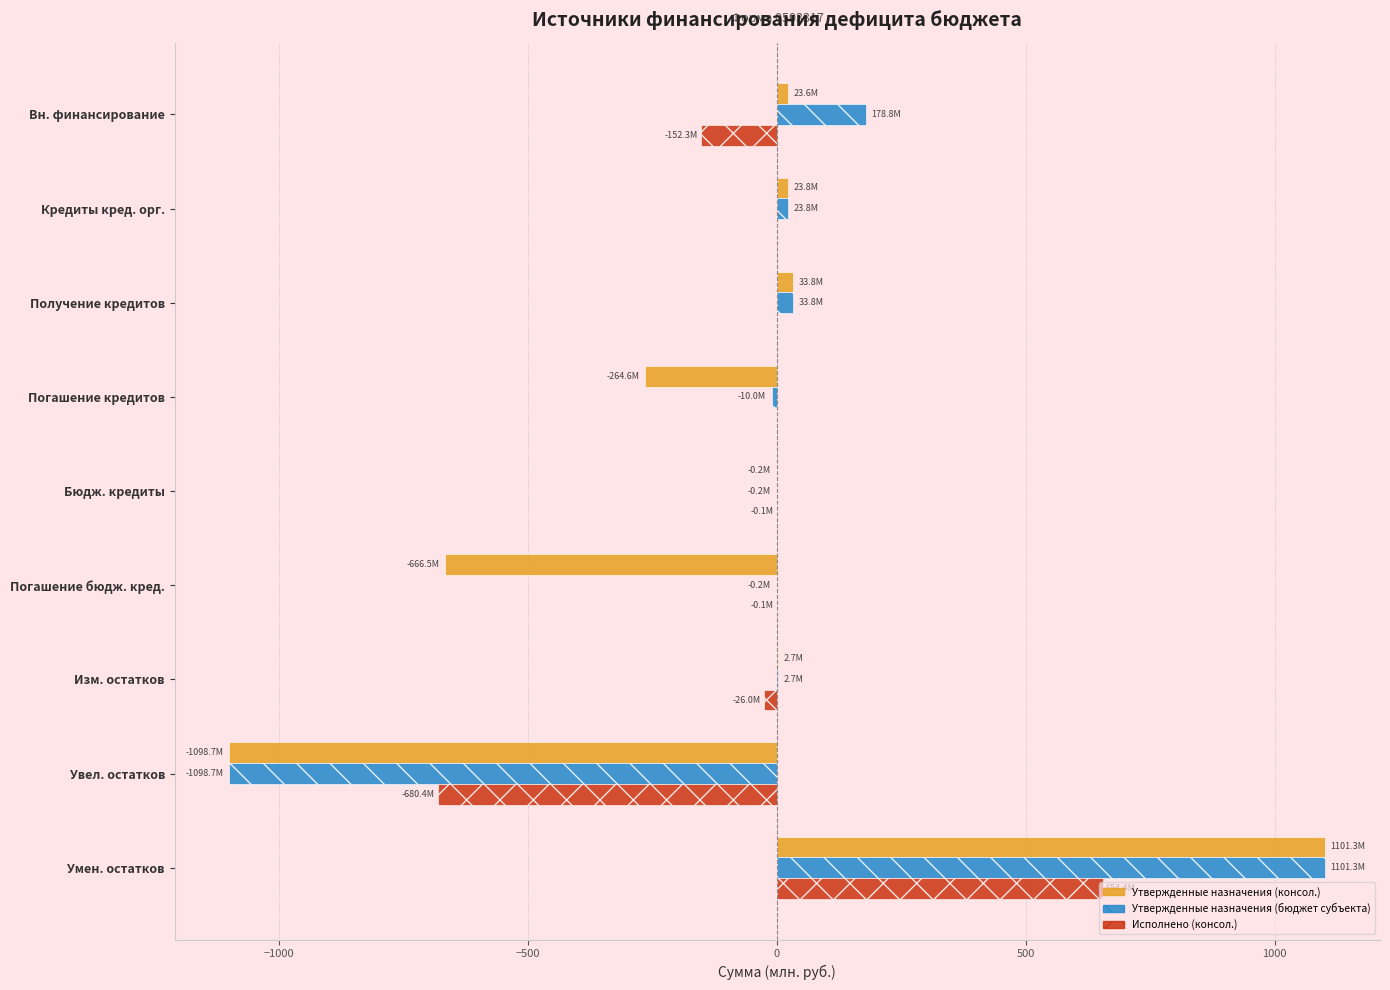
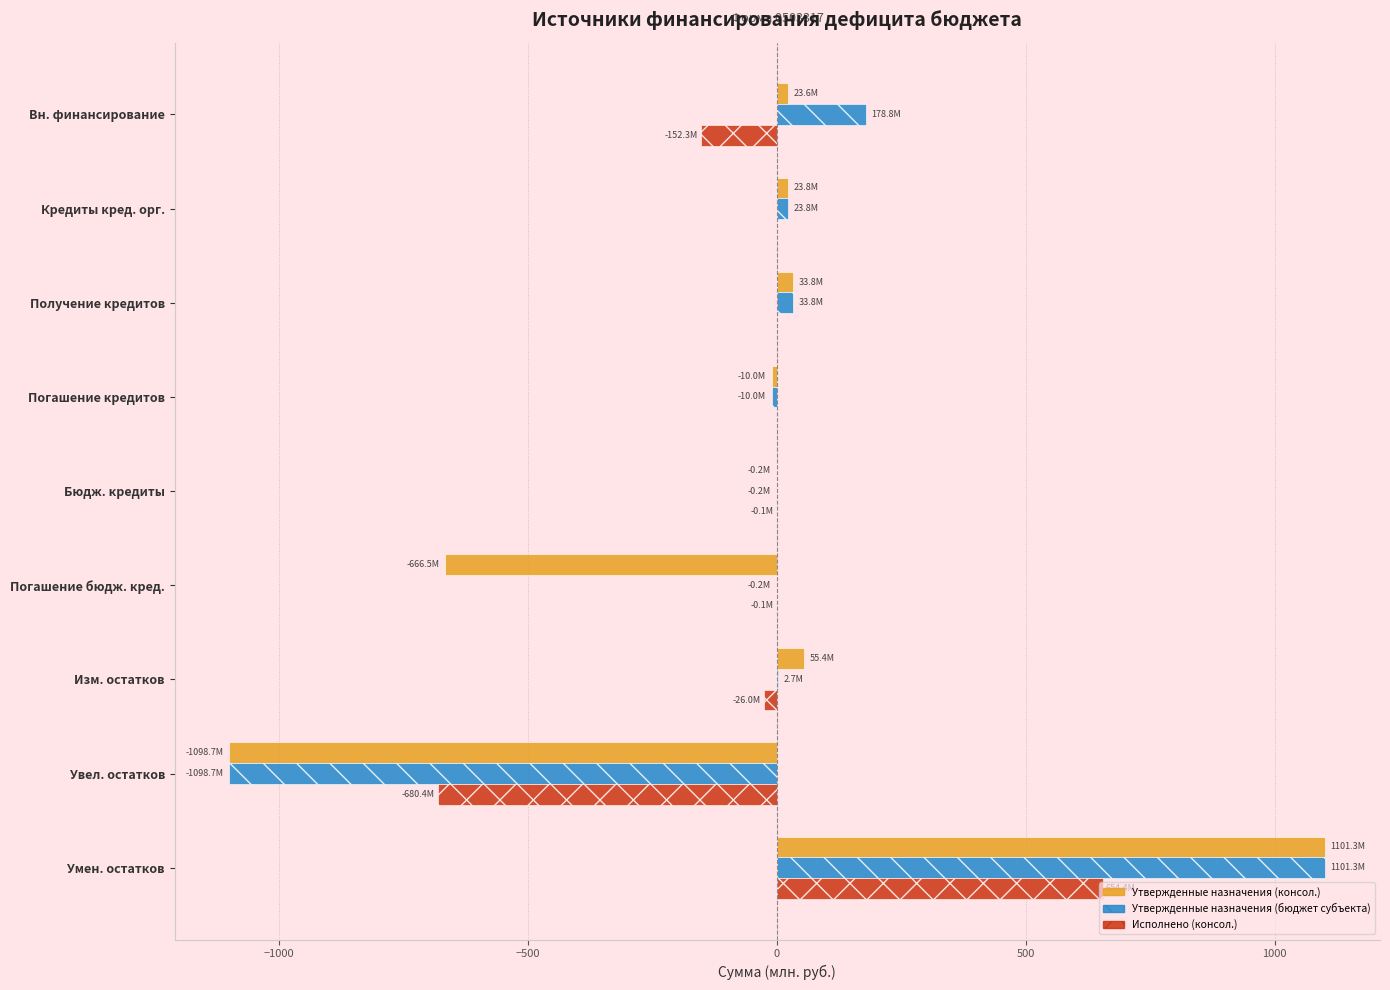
Утвержденные назначения (консол.), Погашение кредитов: -264.6M -> -10.0M
Утвержденные назначения (консол.), Изм. остатков: 2.7M -> 55.4M
